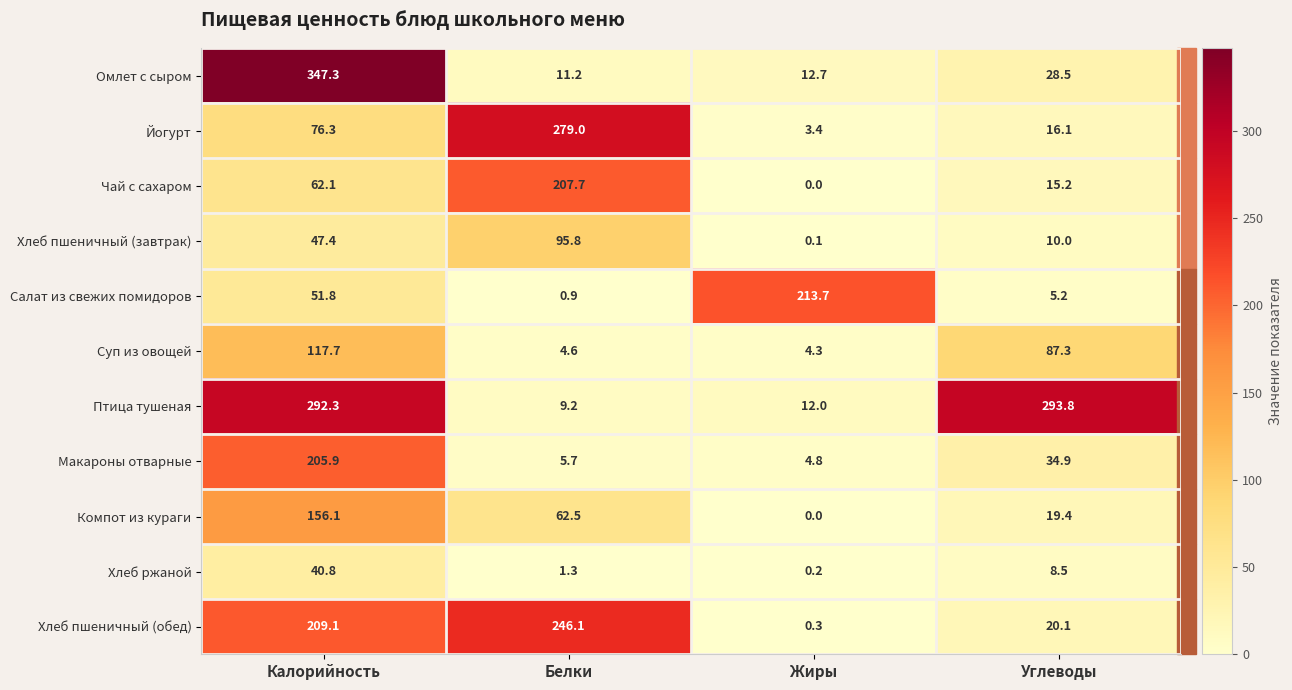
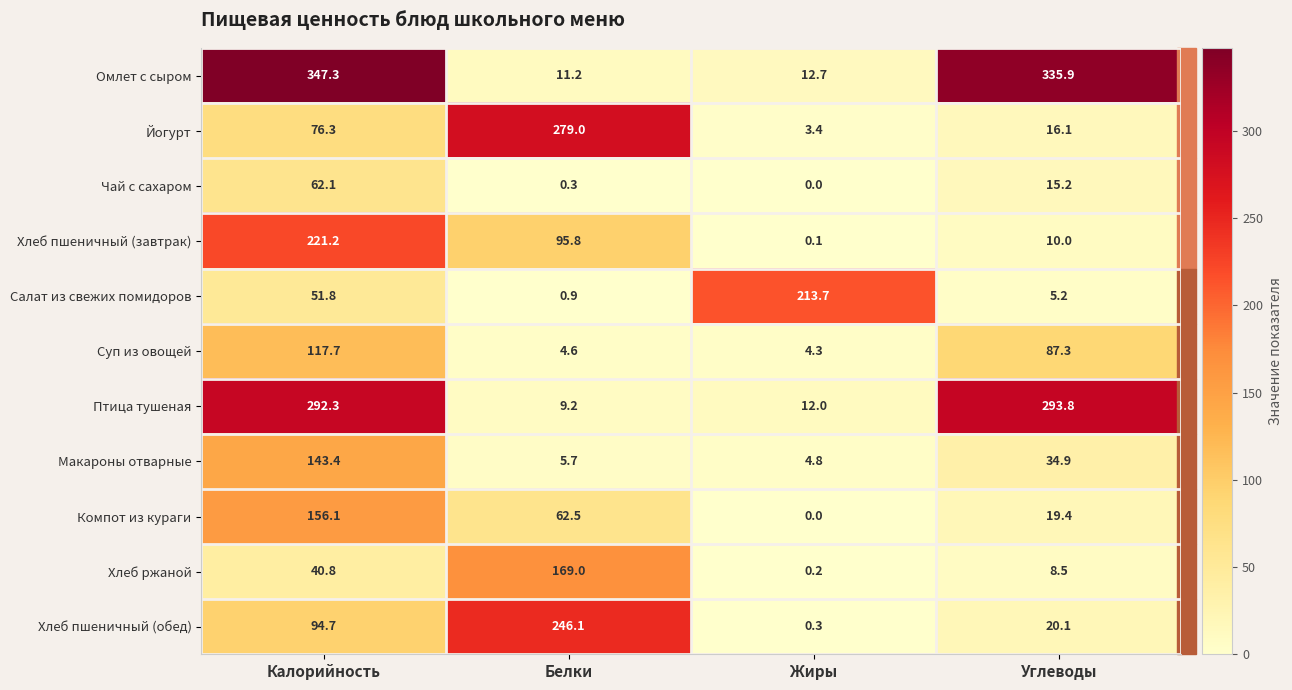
Омлет с сыром, Углеводы: 28.5 -> 335.9
Чай с сахаром, Белки: 207.7 -> 0.3
Хлеб пшеничный (завтрак), Калорийность: 47.4 -> 221.2
Макароны отварные, Калорийность: 205.9 -> 143.4
Хлеб ржаной, Белки: 1.3 -> 169.0
Хлеб пшеничный (обед), Калорийность: 209.1 -> 94.7
